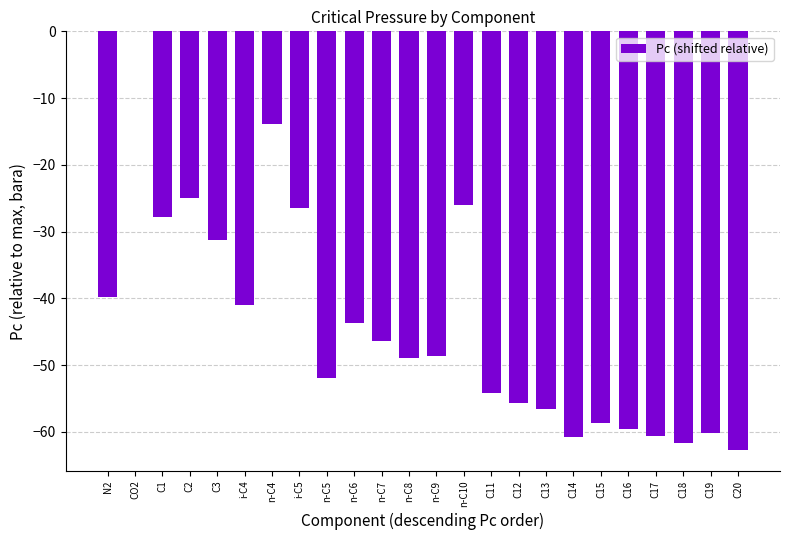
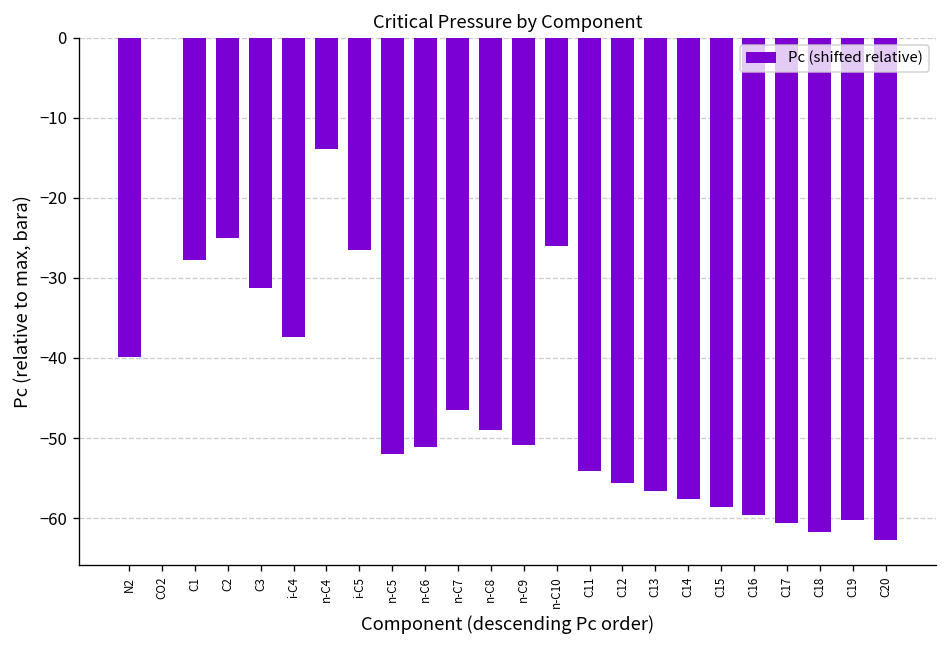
i-C4: -41 -> -37
n-C6: -44 -> -51
n-C9: -49 -> -51
C14: -61 -> -58
